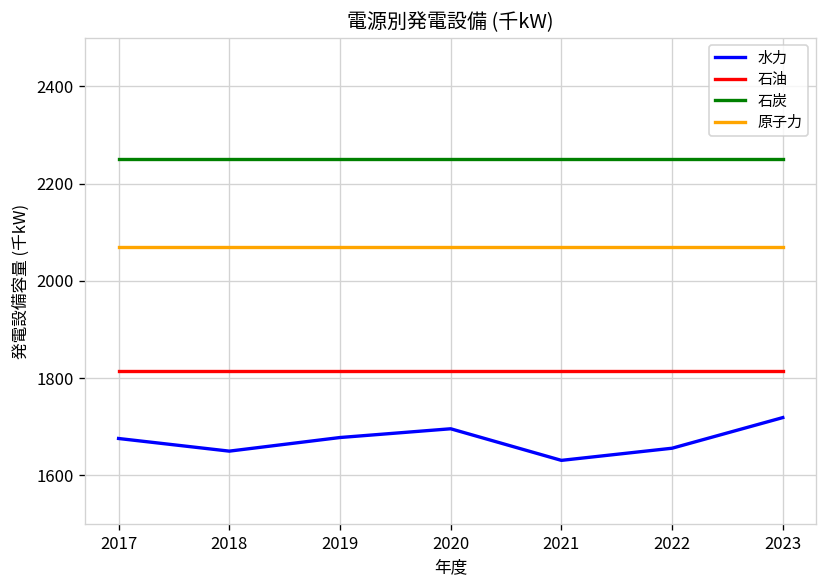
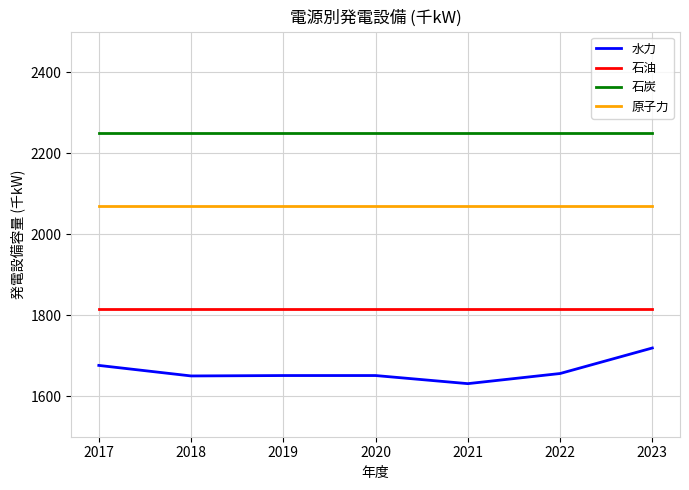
水力, 2019: 1680 -> 1650
水力, 2020: 1700 -> 1650
